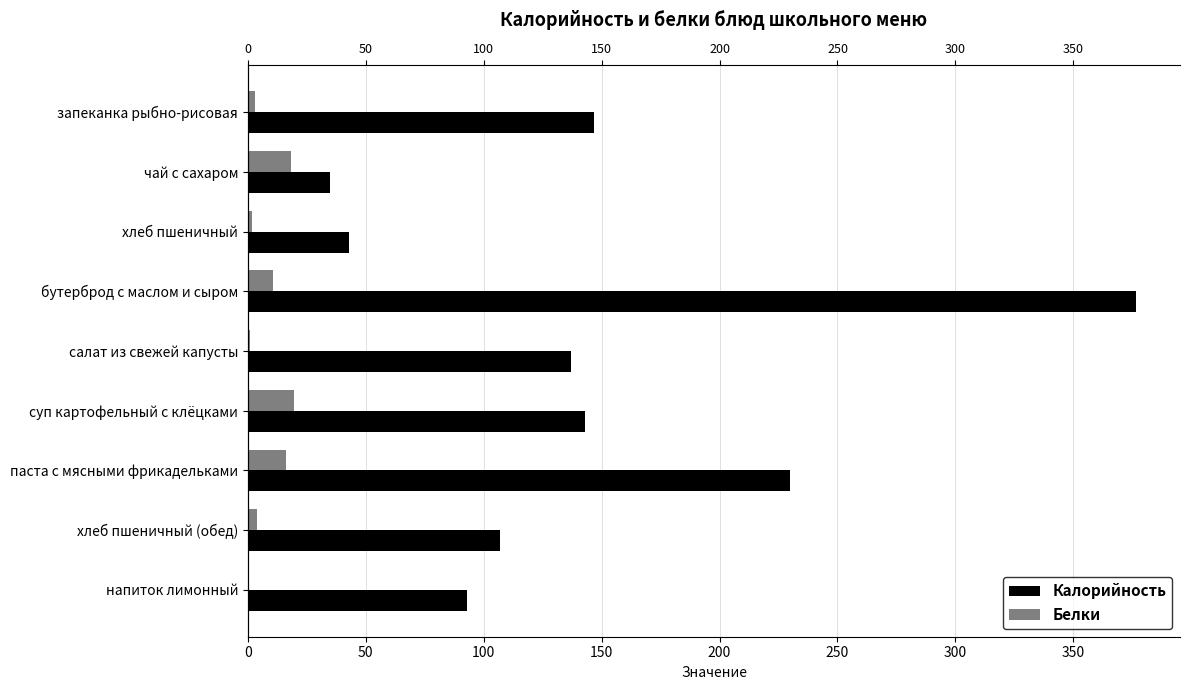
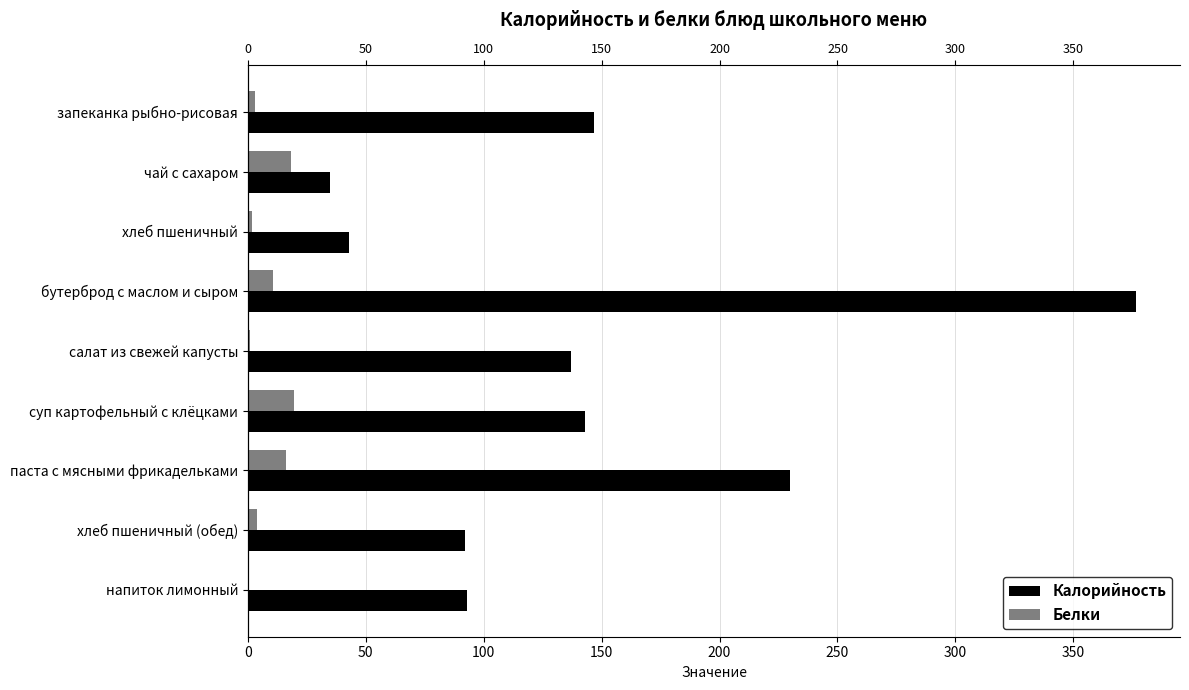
Калорийность, хлеб пшеничный (обед): 107 -> 92
